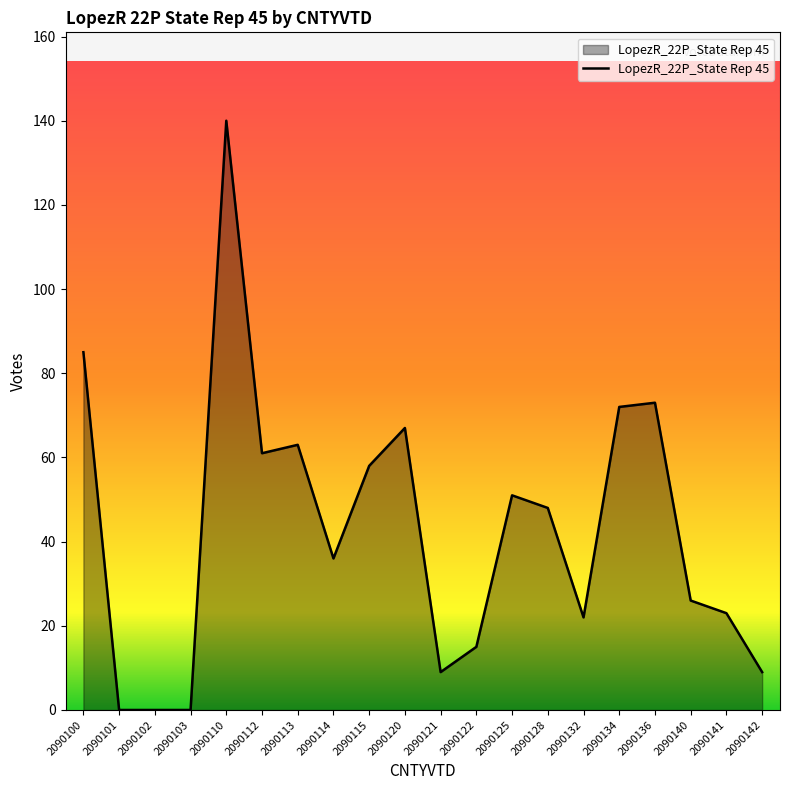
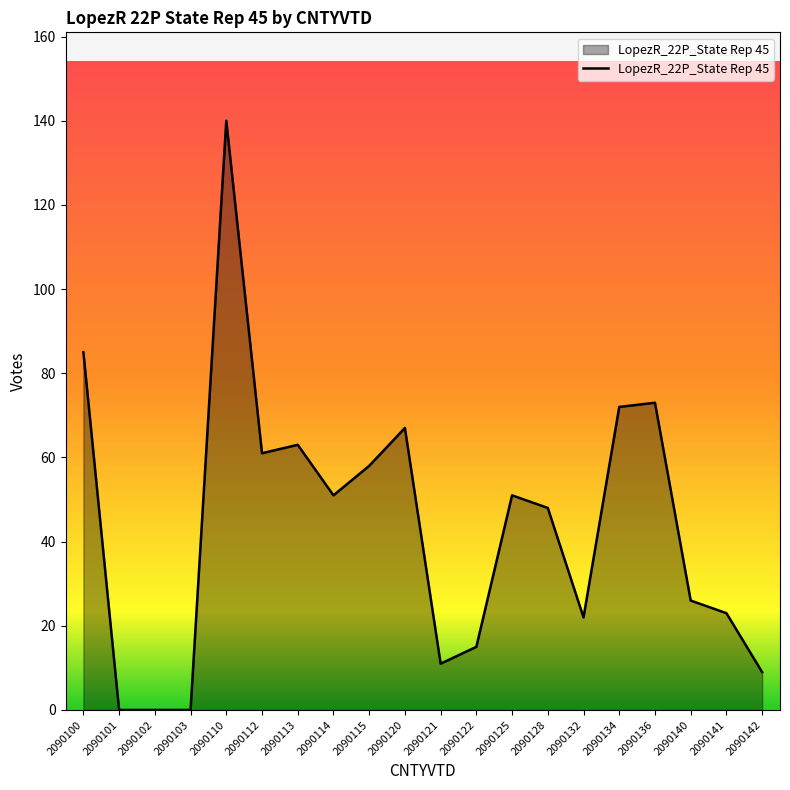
2090114: 36 -> 51
2090121: 9 -> 11
